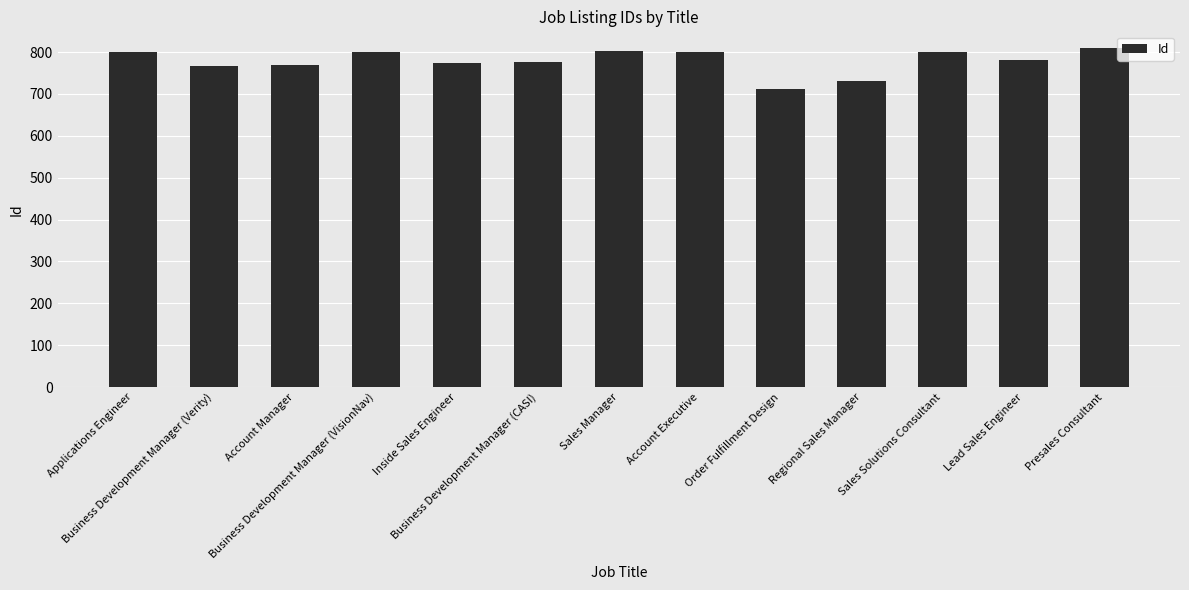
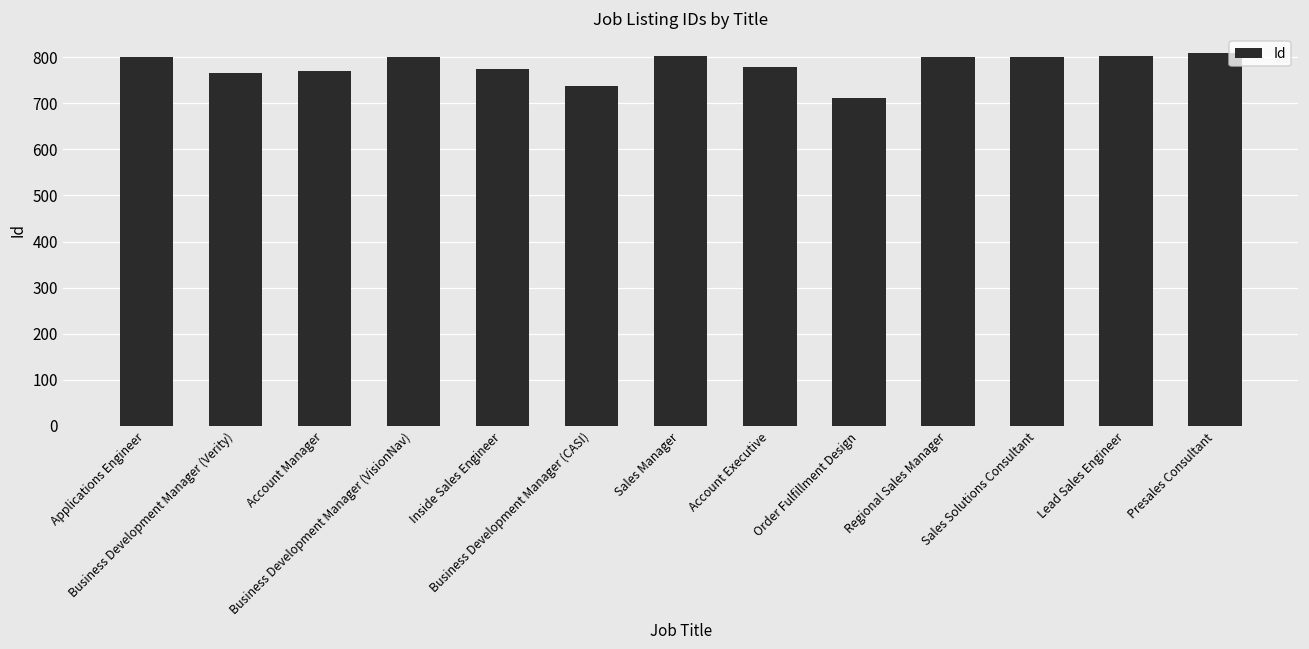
Business Development Manager (CASI): 780 -> 740
Account Executive: 800 -> 780
Regional Sales Manager: 730 -> 800
Lead Sales Engineer: 780 -> 800
